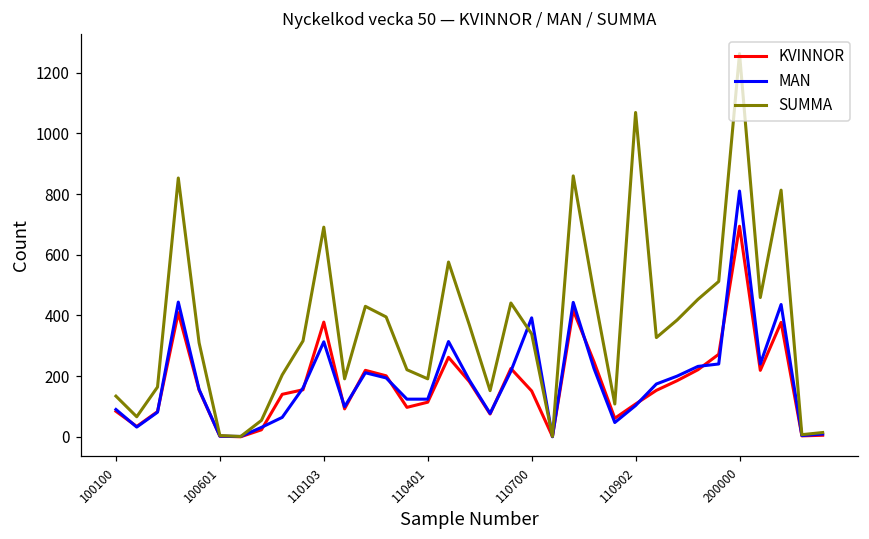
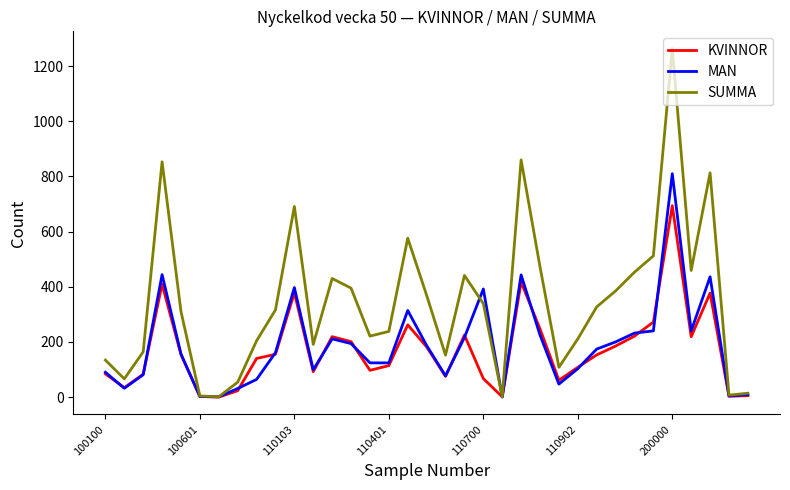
MAN, 110103: 310 -> 400
SUMMA, 110401: 190 -> 240
KVINNOR, 110700: 150 -> 70
SUMMA, 110902: 1070 -> 210
